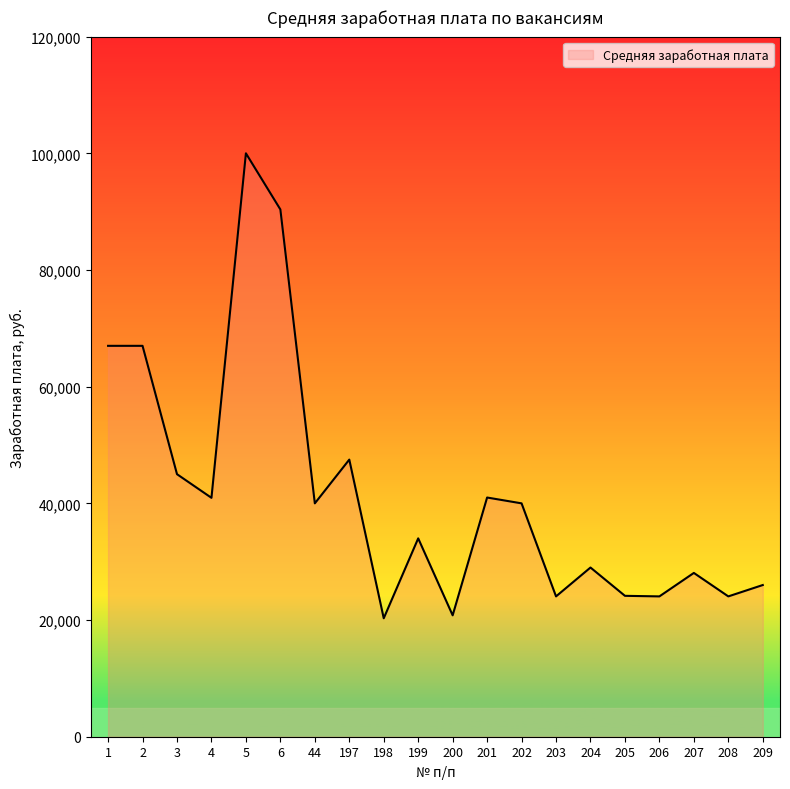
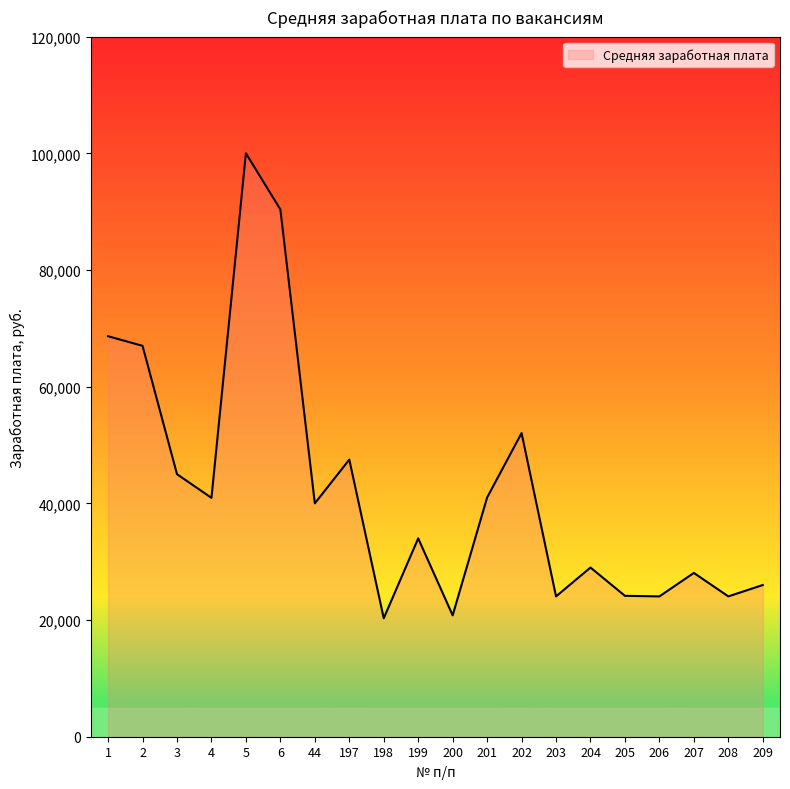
1: 67,000 -> 69,000
202: 40,000 -> 52,000
